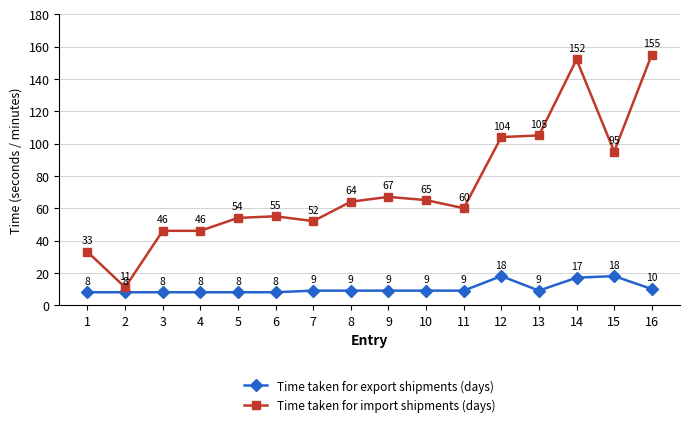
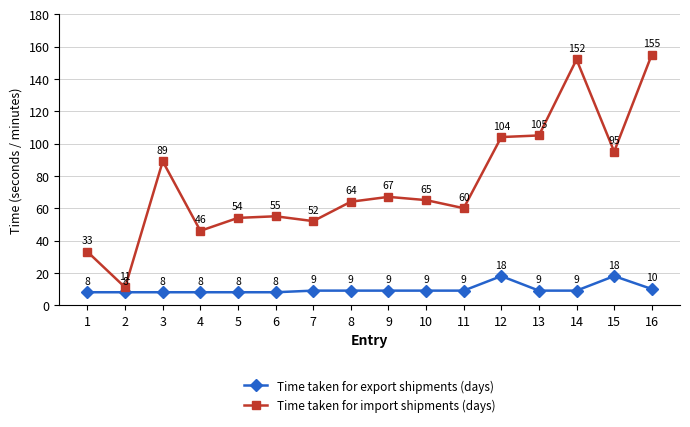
Time taken for import shipments (days), 3: 46 -> 89
Time taken for export shipments (days), 14: 17 -> 9
